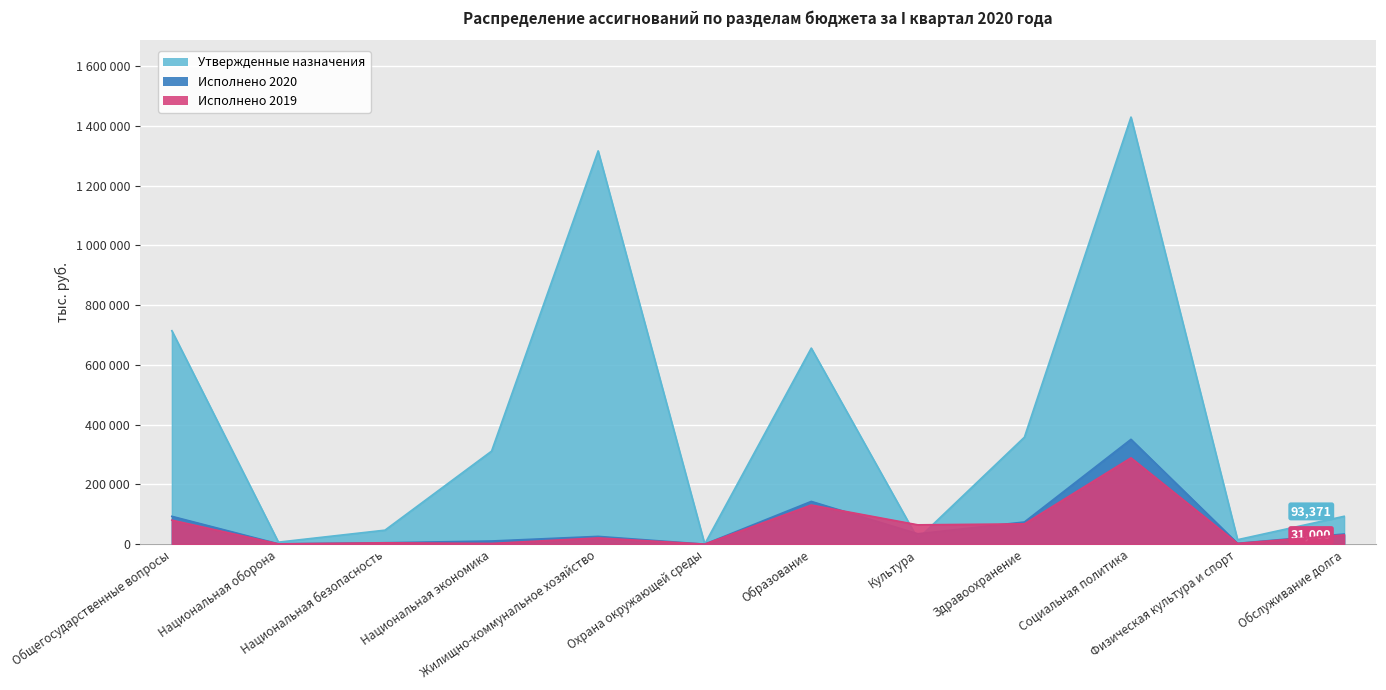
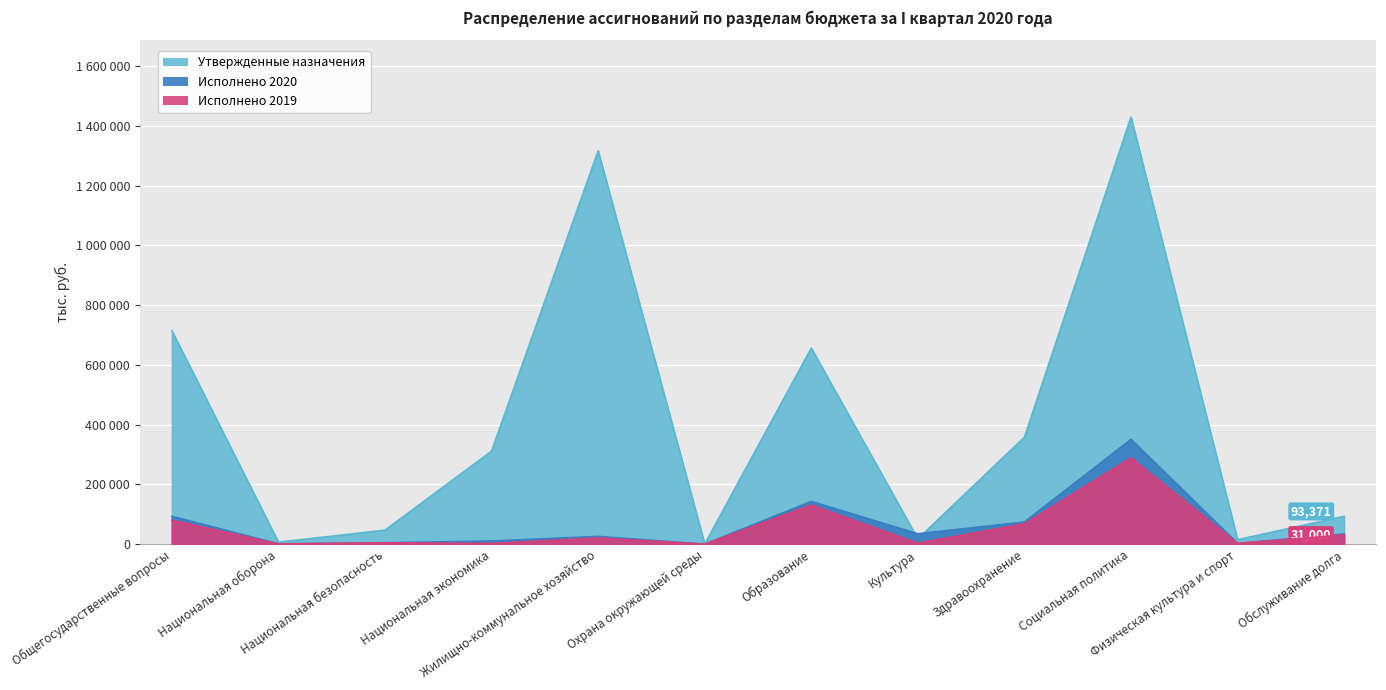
Исполнено 2019, Культура: 60000 -> 0
